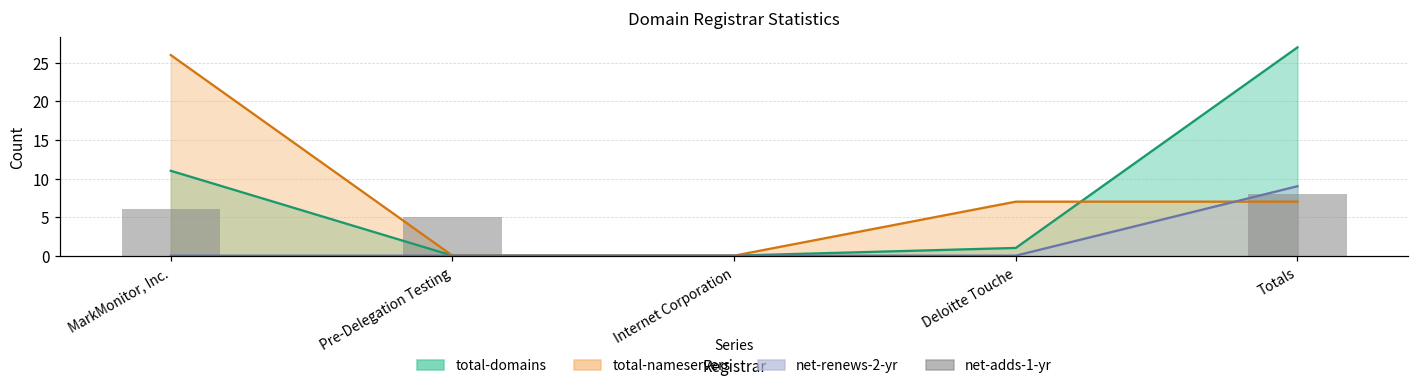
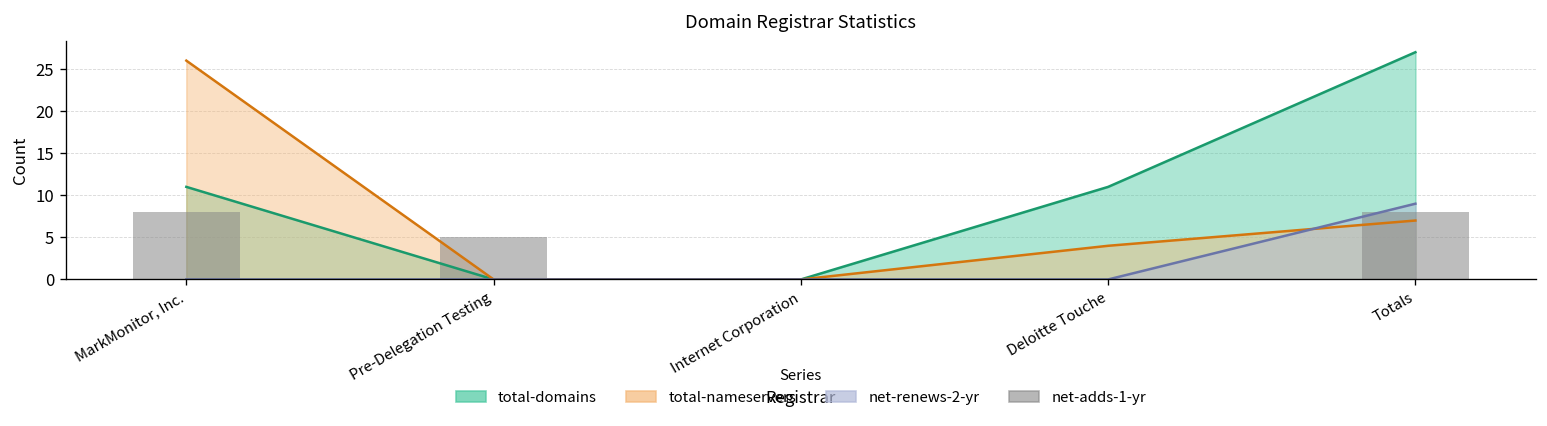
net-adds-1-yr, MarkMonitor, Inc.: 6 -> 8
total-domains, Deloitte Touche: 1 -> 11
total-nameservers, Deloitte Touche: 7 -> 4
